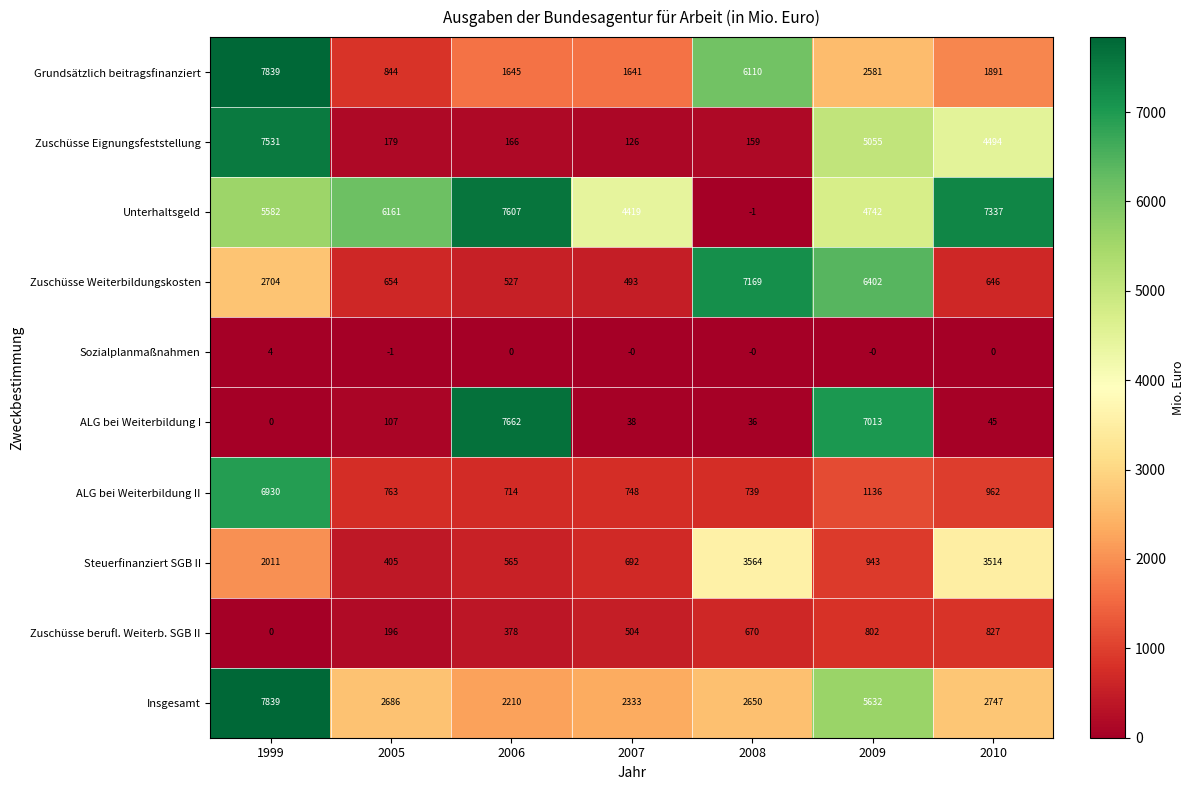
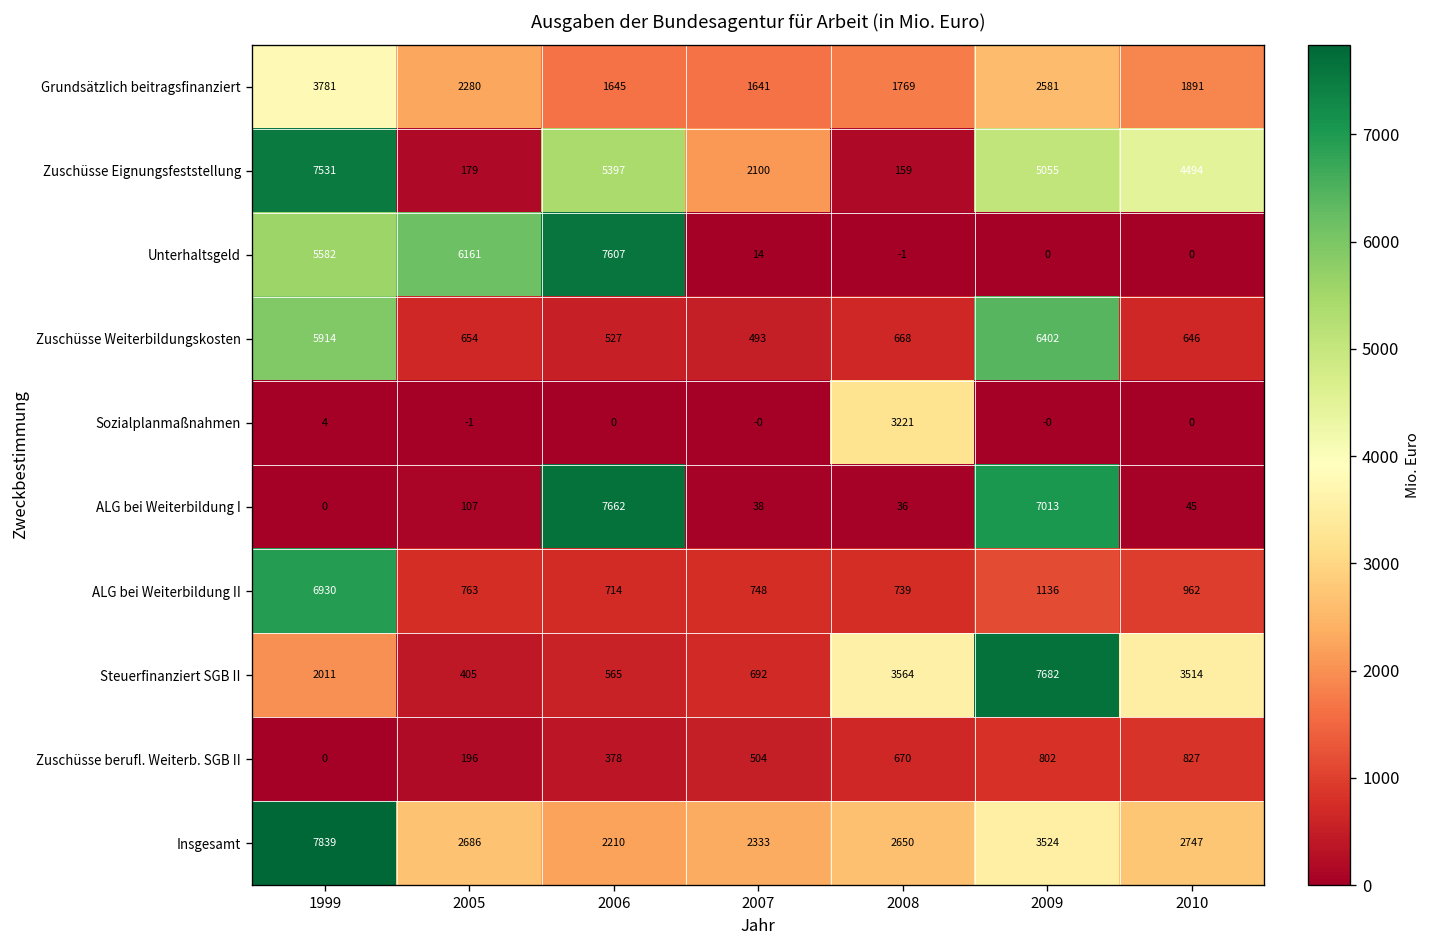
Grundsätzlich beitragsfinanziert, 1999: 7839 -> 3781
Grundsätzlich beitragsfinanziert, 2005: 844 -> 2280
Grundsätzlich beitragsfinanziert, 2008: 6110 -> 1769
Zuschüsse Eignungsfeststellung, 2006: 166 -> 5397
Zuschüsse Eignungsfeststellung, 2007: 126 -> 2100
Unterhaltsgeld, 2007: 4419 -> 14
Unterhaltsgeld, 2009: 4742 -> 0
Unterhaltsgeld, 2010: 7337 -> 0
Zuschüsse Weiterbildungskosten, 1999: 2704 -> 5914
Zuschüsse Weiterbildungskosten, 2008: 7169 -> 668
Sozialplanmaßnahmen, 2008: -0 -> 3221
Steuerfinanziert SGB II, 2009: 943 -> 7682
Insgesamt, 2009: 5632 -> 3524
